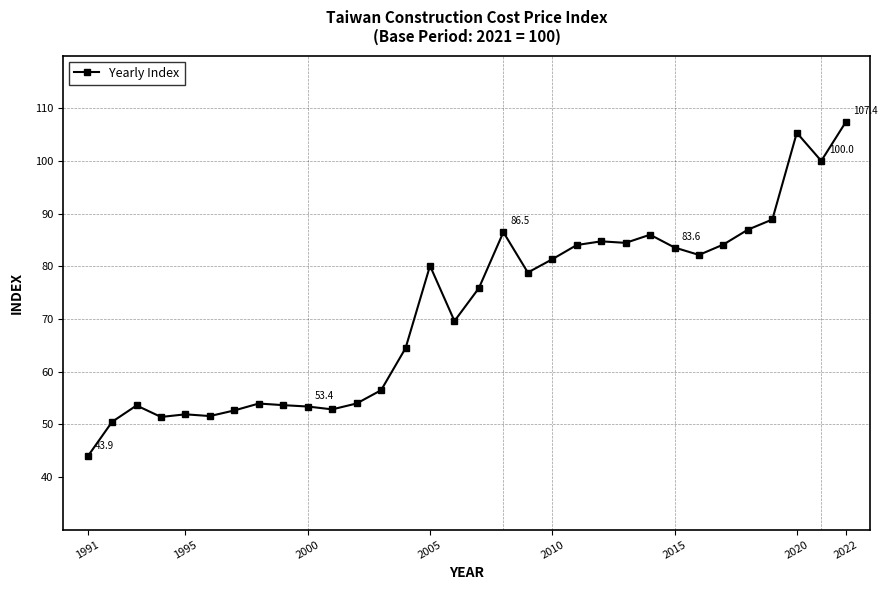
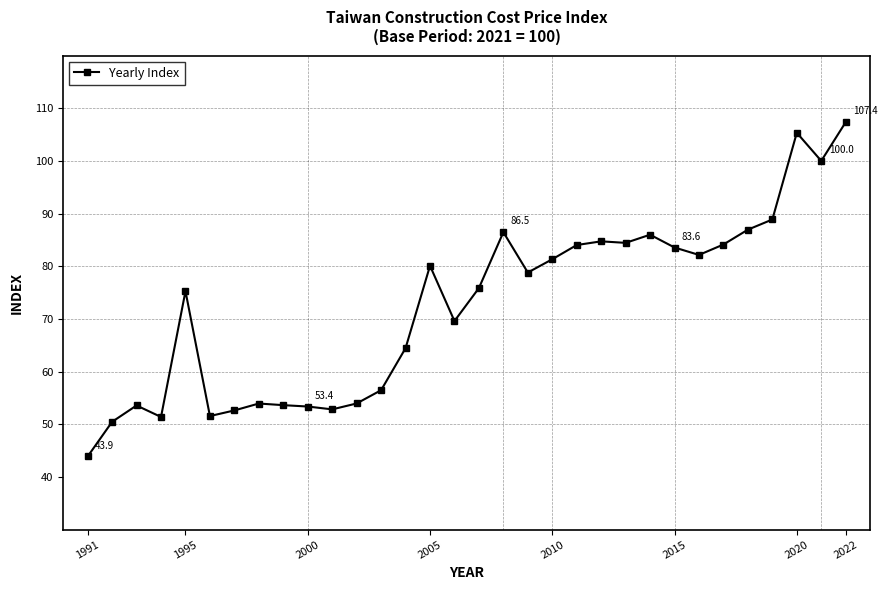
1995: 52 -> 75
